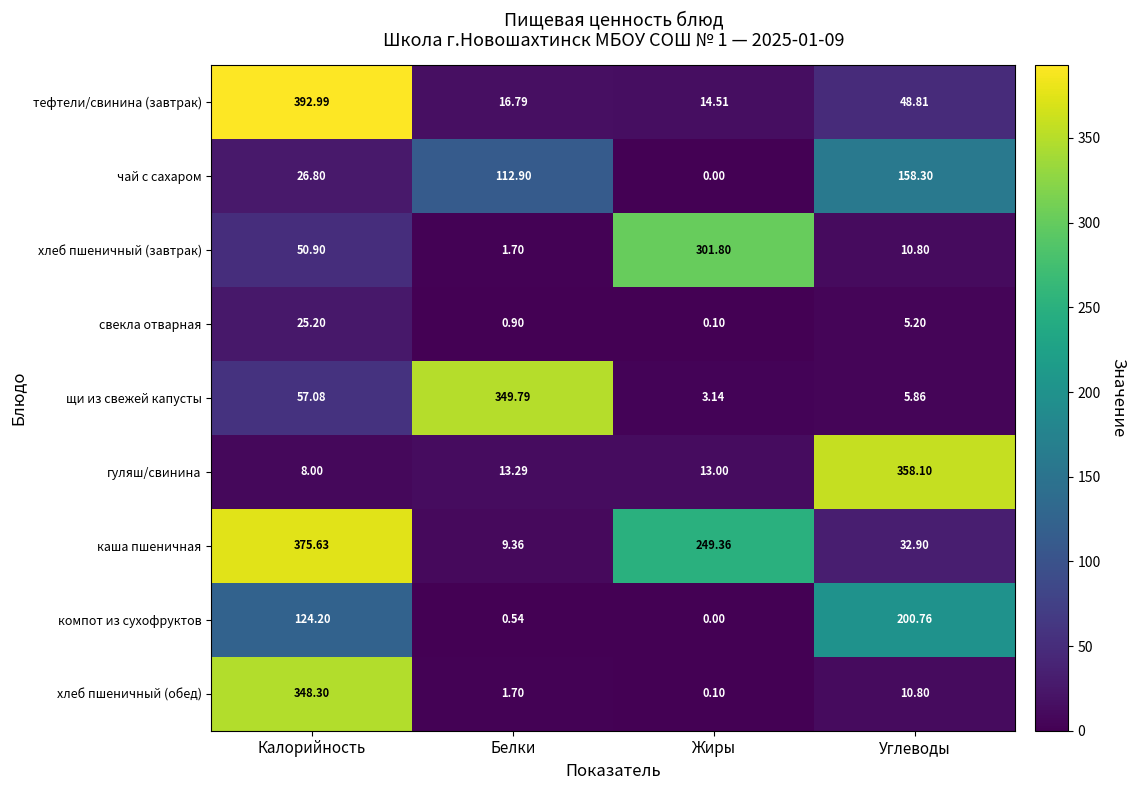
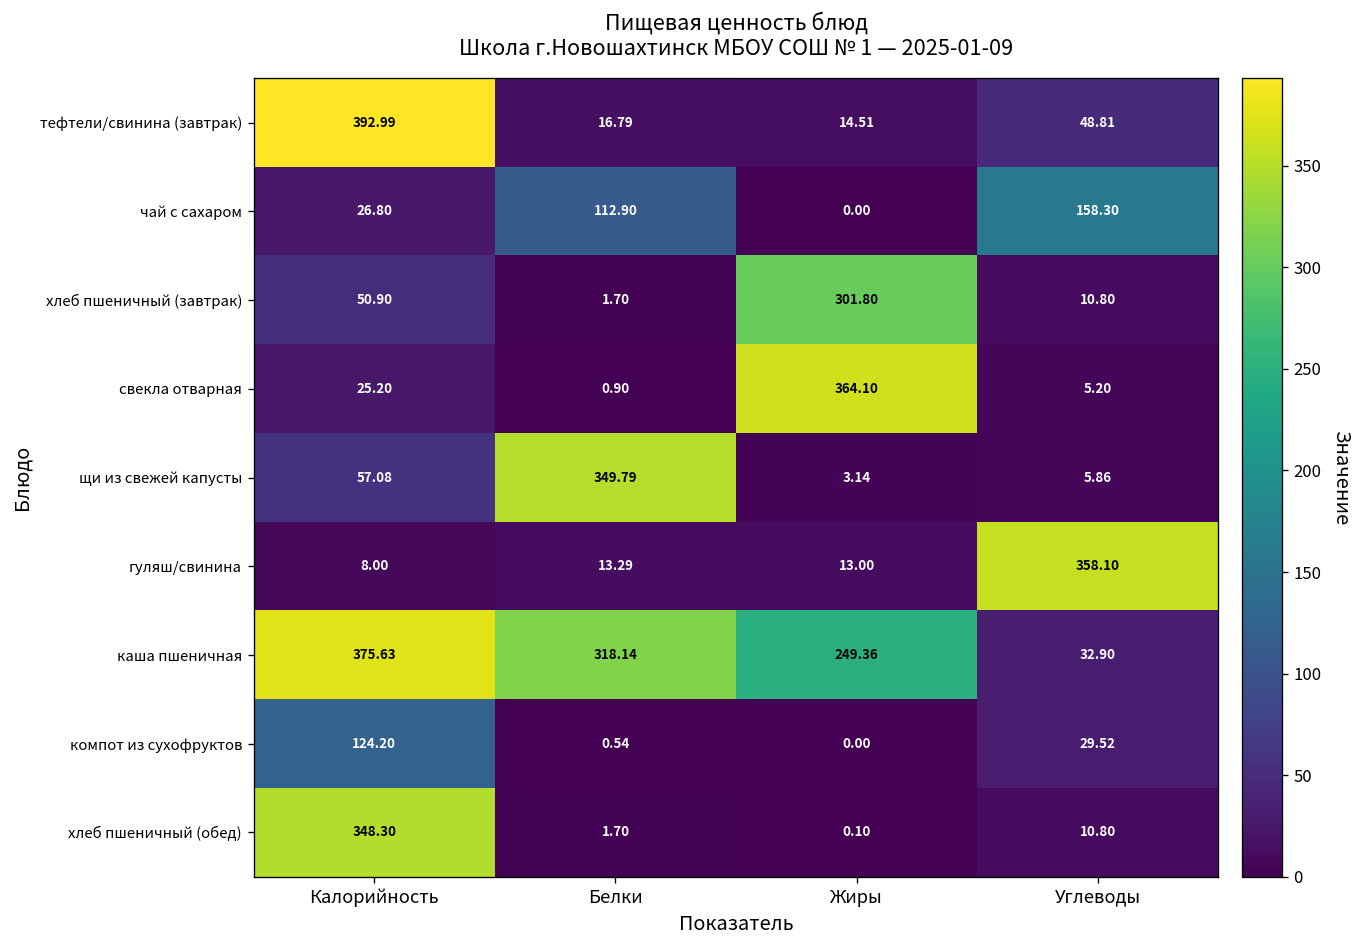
свекла отварная, Жиры: 0.10 -> 364.10
каша пшеничная, Белки: 9.36 -> 318.14
компот из сухофруктов, Углеводы: 200.76 -> 29.52
